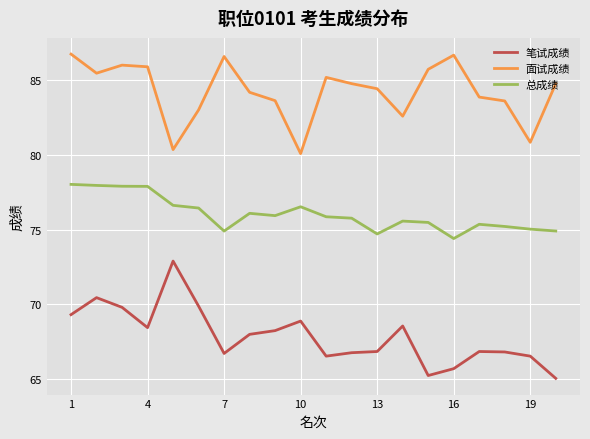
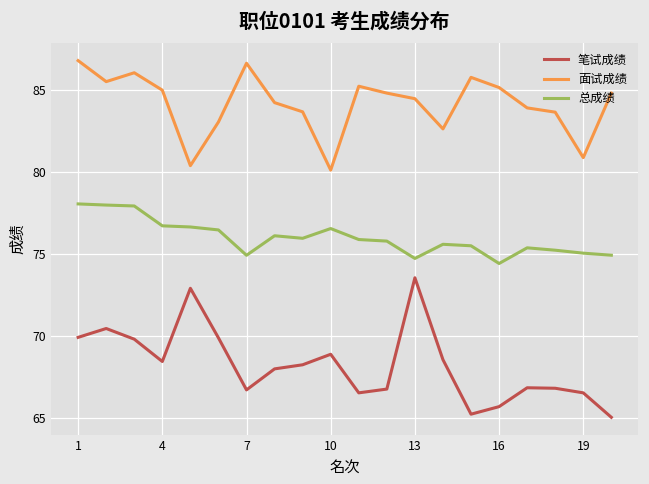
笔试成绩, 1: 69.3 -> 69.9
面试成绩, 4: 85.9 -> 85.0
总成绩, 4: 77.9 -> 76.7
笔试成绩, 13: 66.8 -> 73.5
面试成绩, 16: 86.7 -> 85.1
